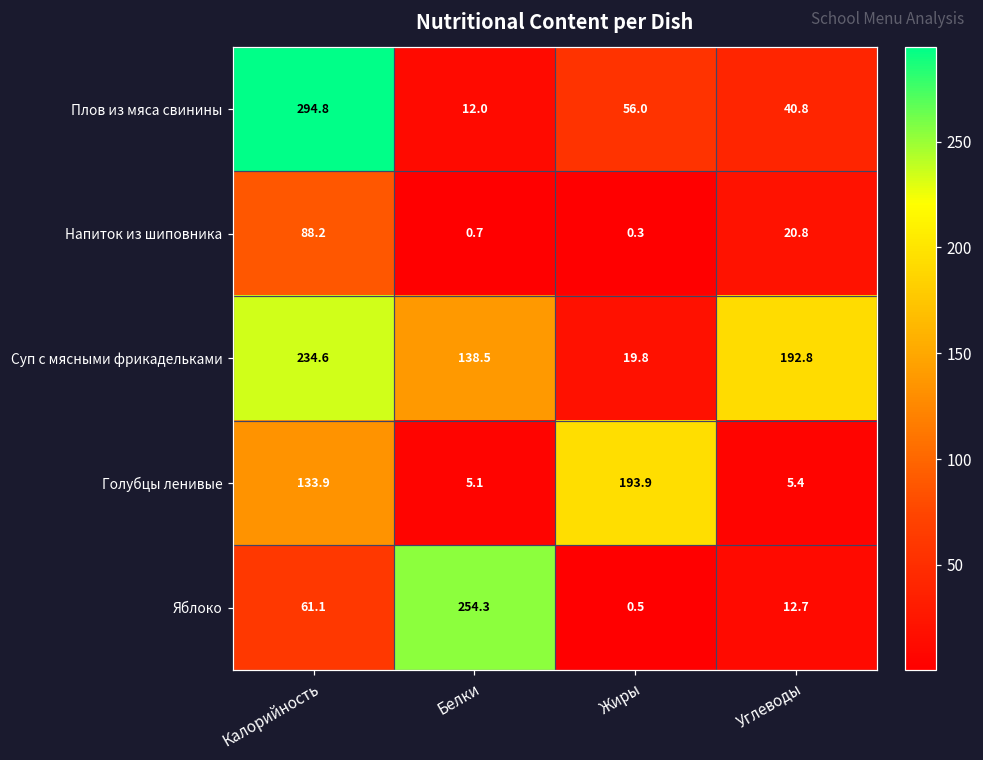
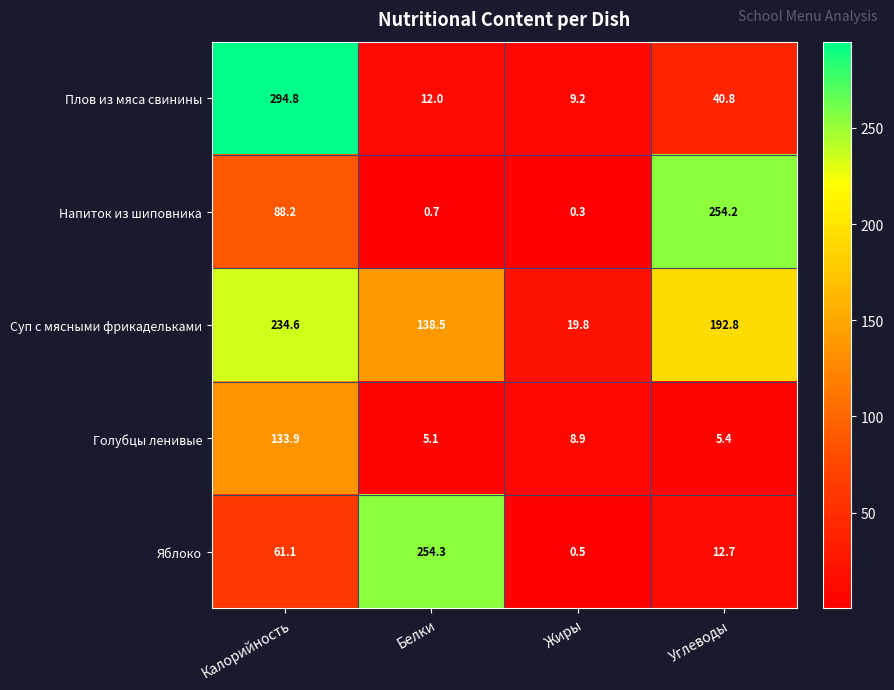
Плов из мяса свинины, Жиры: 56.0 -> 9.2
Напиток из шиповника, Углеводы: 20.8 -> 254.2
Голубцы ленивые, Жиры: 193.9 -> 8.9
